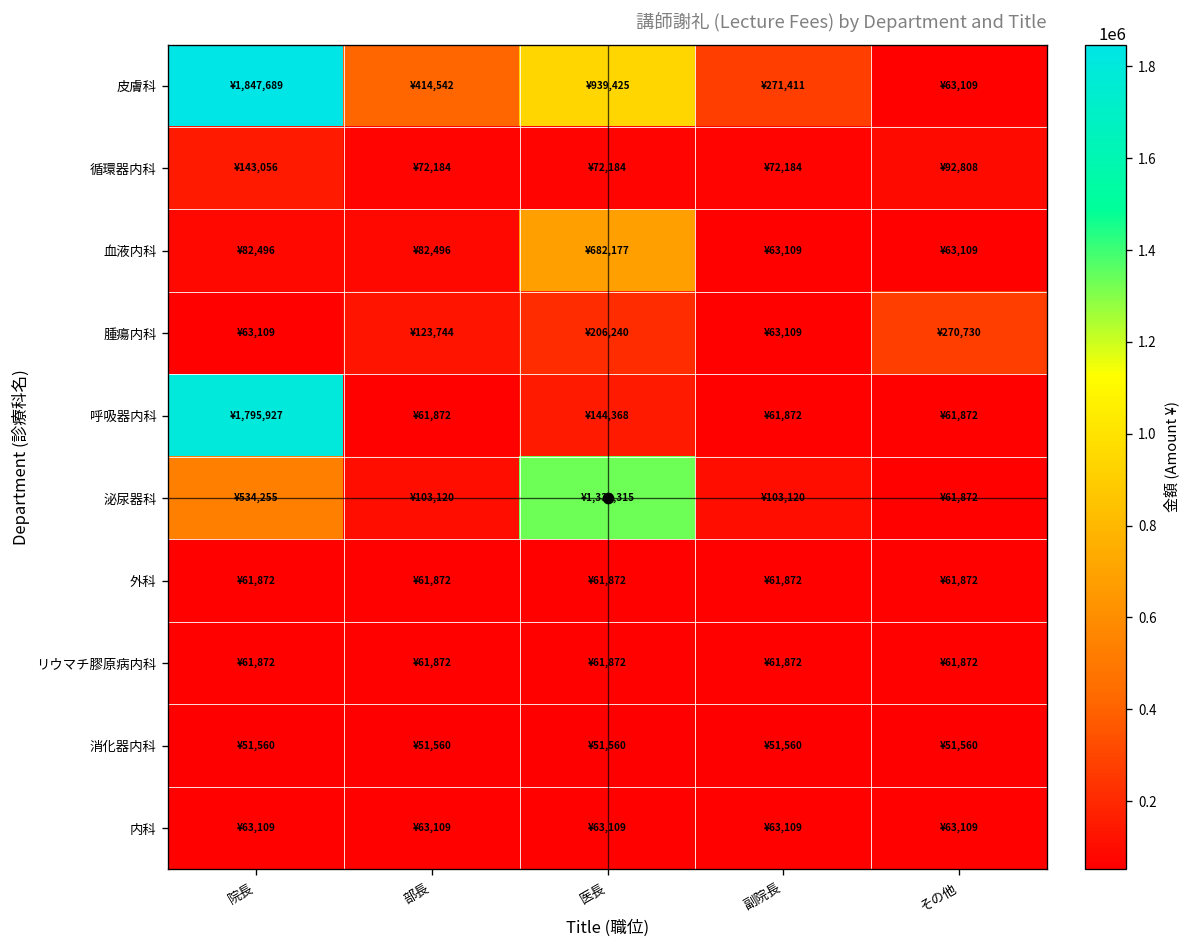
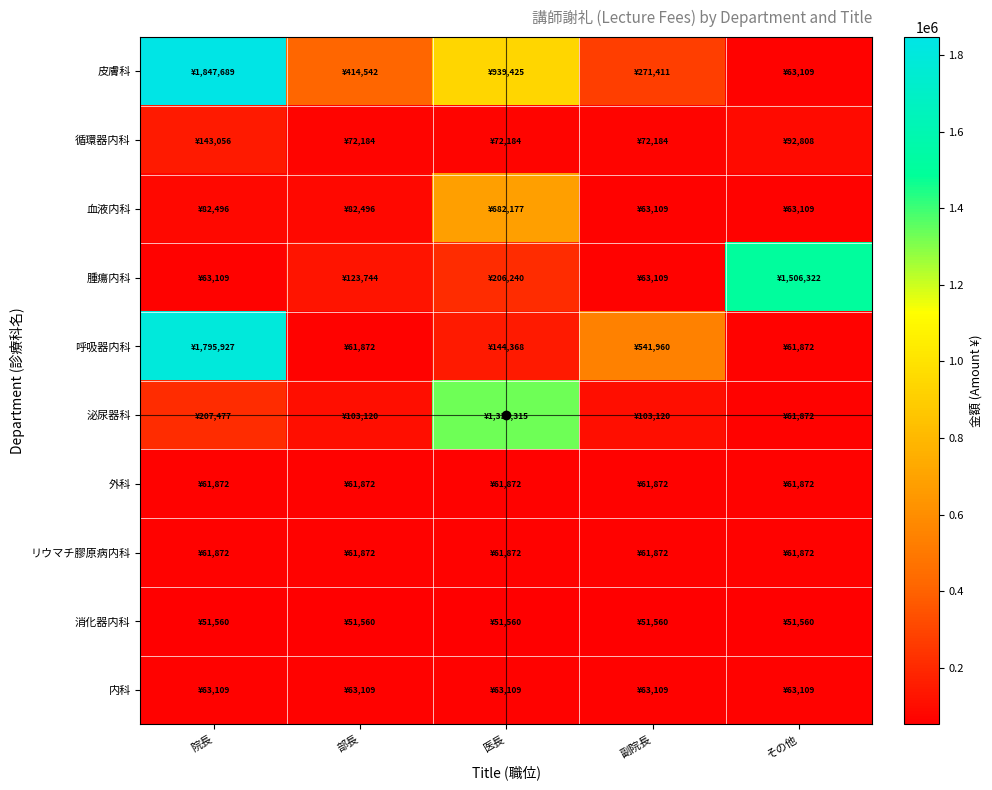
腫瘍内科, その他: ¥270,730 -> ¥1,506,322
呼吸器内科, 副院長: ¥61,872 -> ¥541,960
泌尿器科, 院長: ¥534,255 -> ¥207,477
